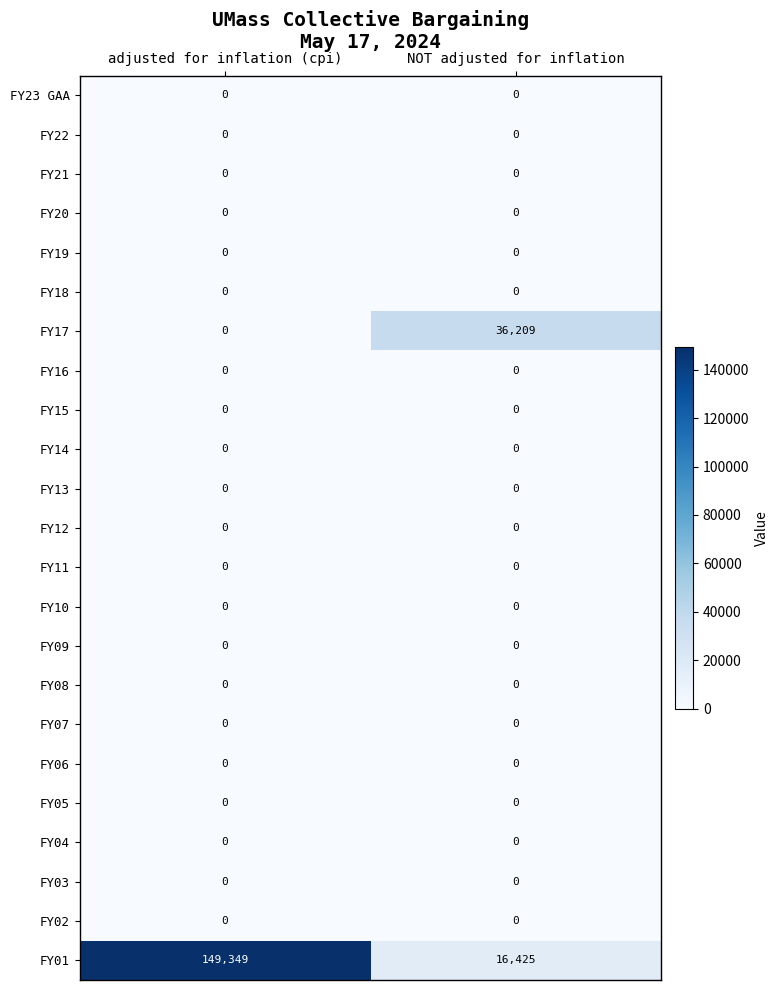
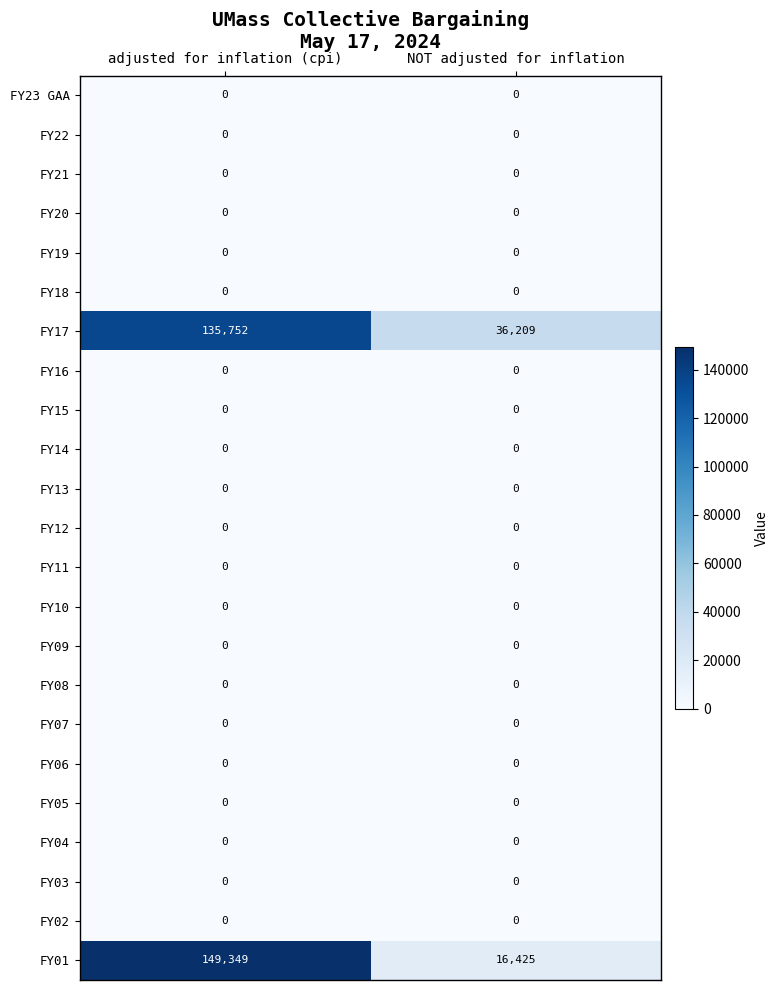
FY17, adjusted for inflation (cpi): 0 -> 135,752
